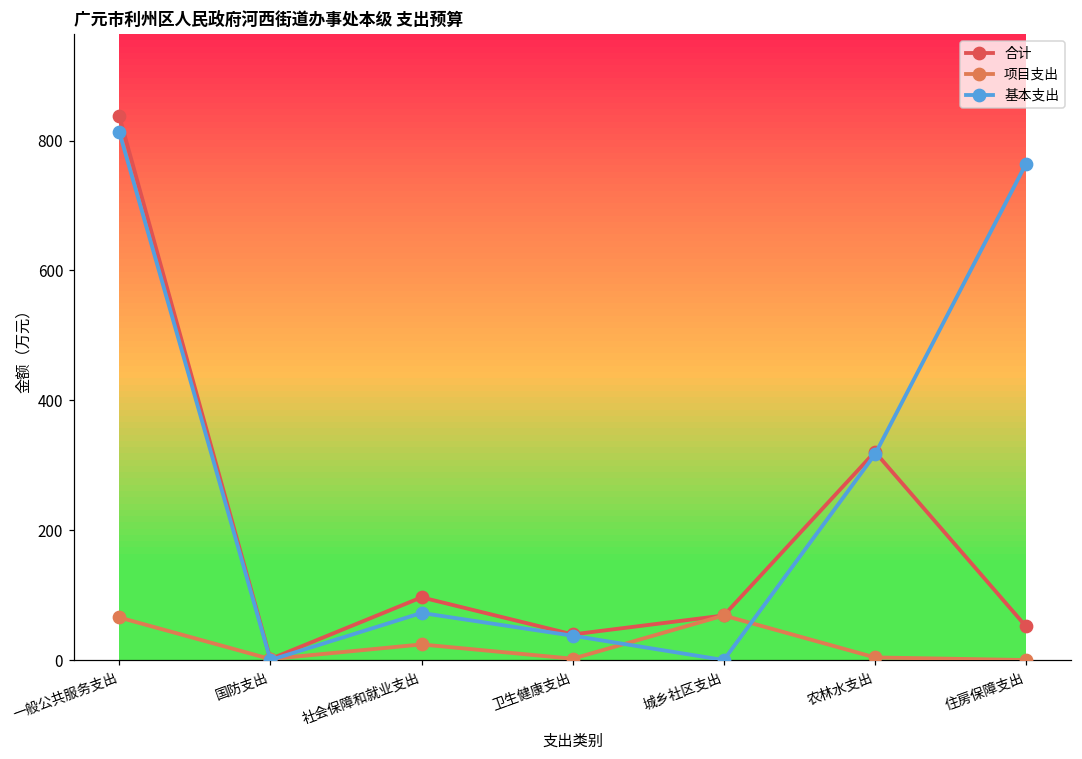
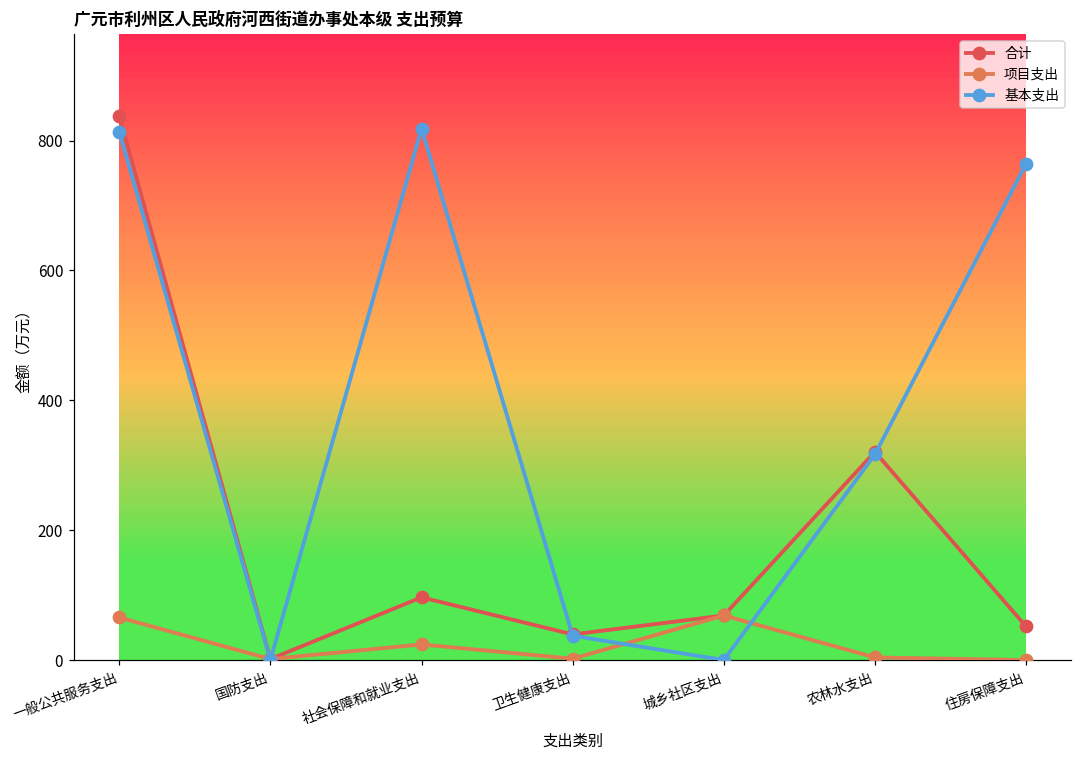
基本支出, 社会保障和就业支出: 70 -> 820
